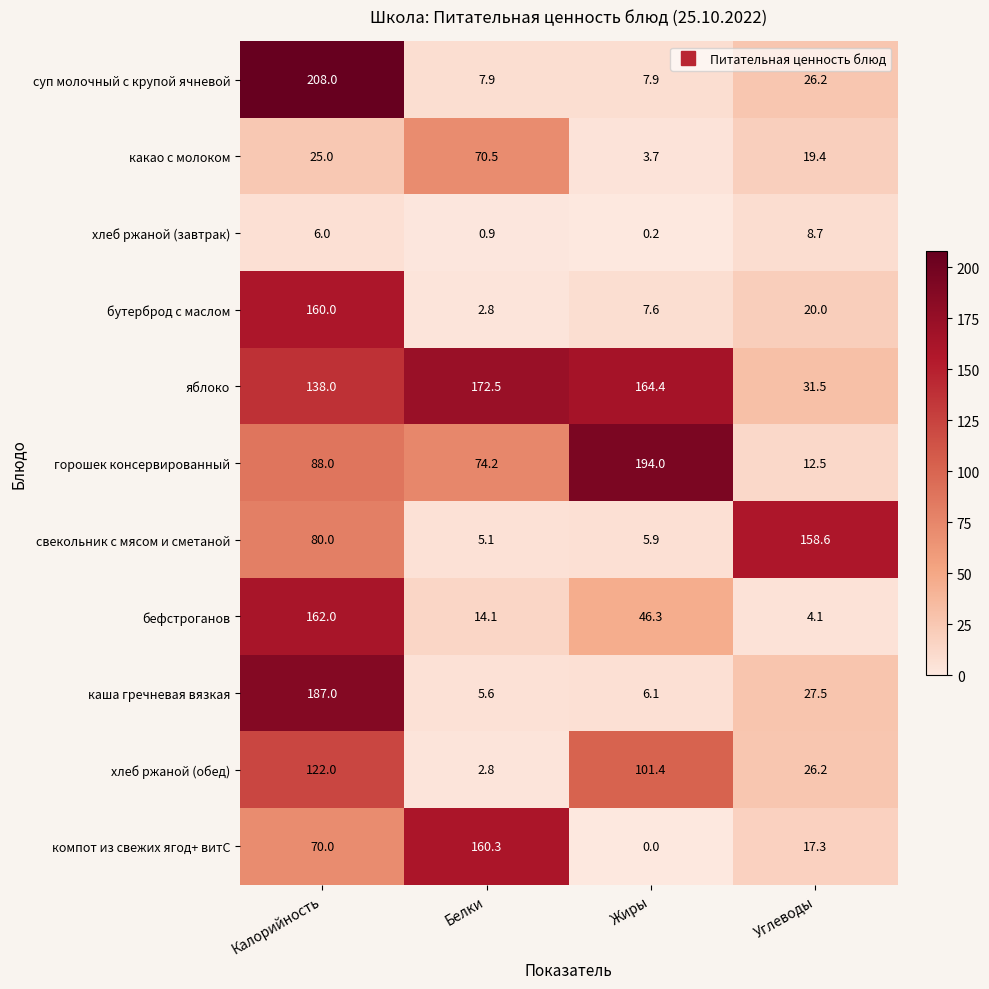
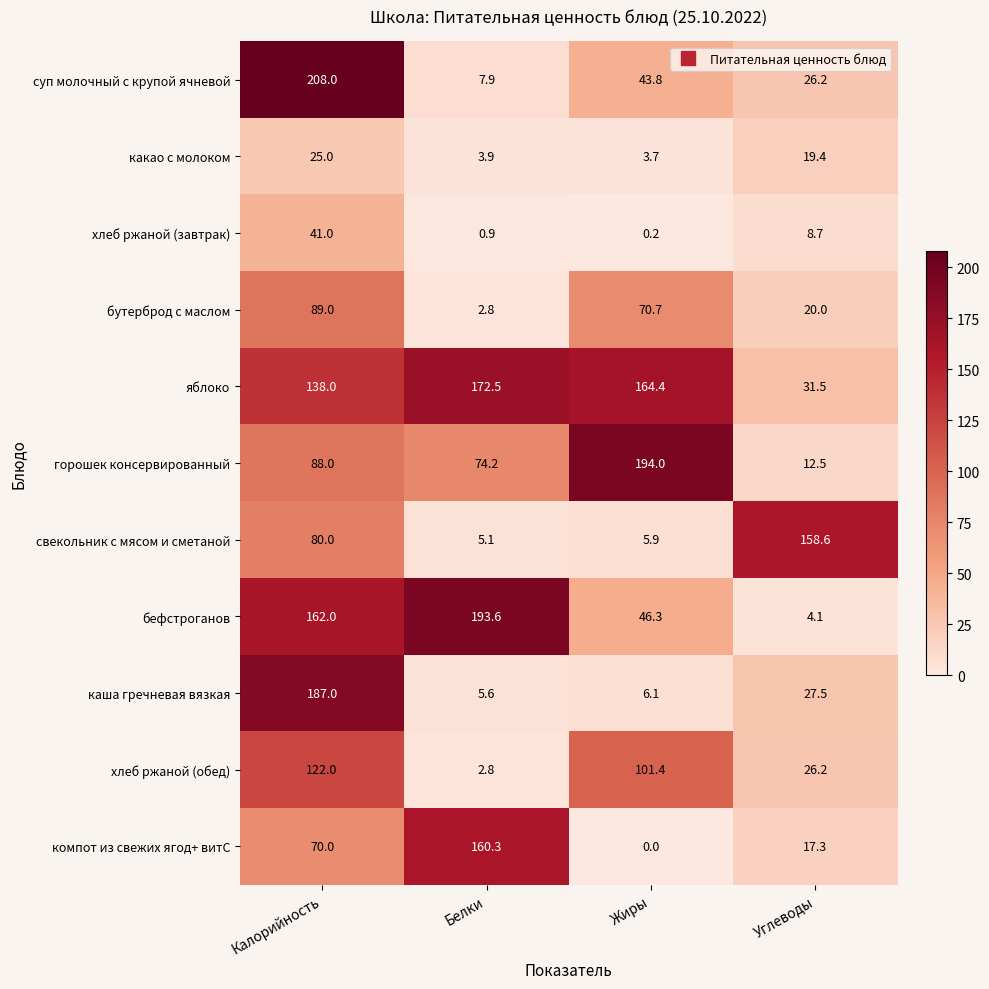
суп молочный с крупой ячневой, Жиры: 7.9 -> 43.8
какао с молоком, Белки: 70.5 -> 3.9
хлеб ржаной (завтрак), Калорийность: 6.0 -> 41.0
бутерброд с маслом, Калорийность: 160.0 -> 89.0
бутерброд с маслом, Жиры: 7.6 -> 70.7
бефстроганов, Белки: 14.1 -> 193.6
